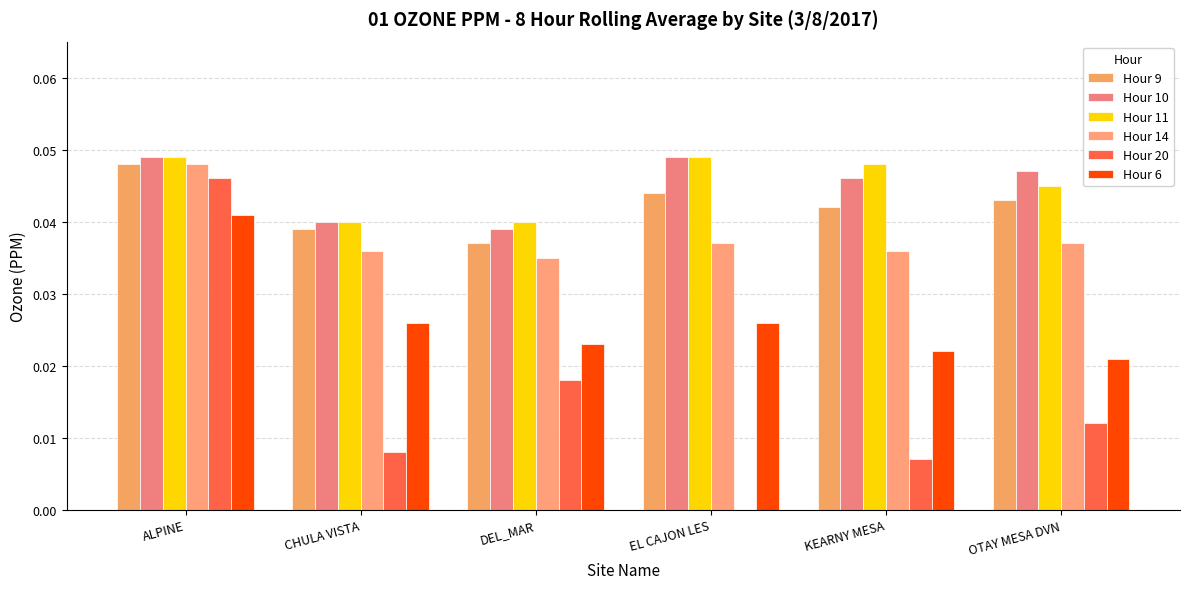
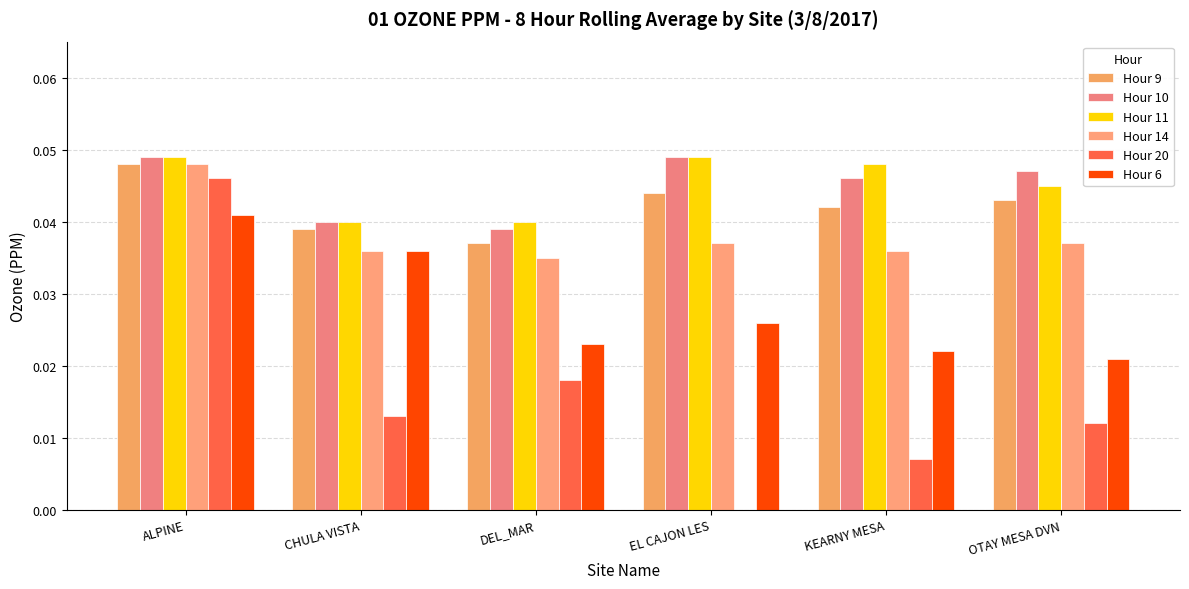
Hour 20, CHULA VISTA: 0.008 -> 0.013
Hour 6, CHULA VISTA: 0.026 -> 0.036
